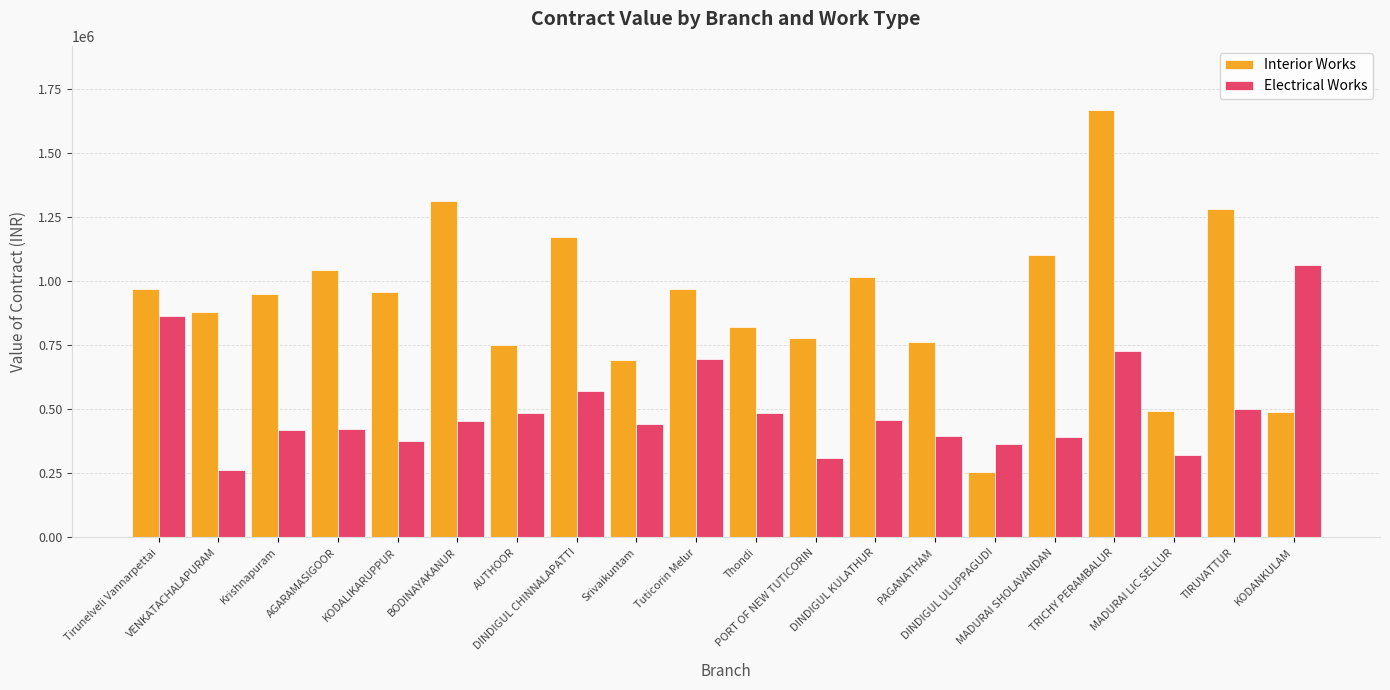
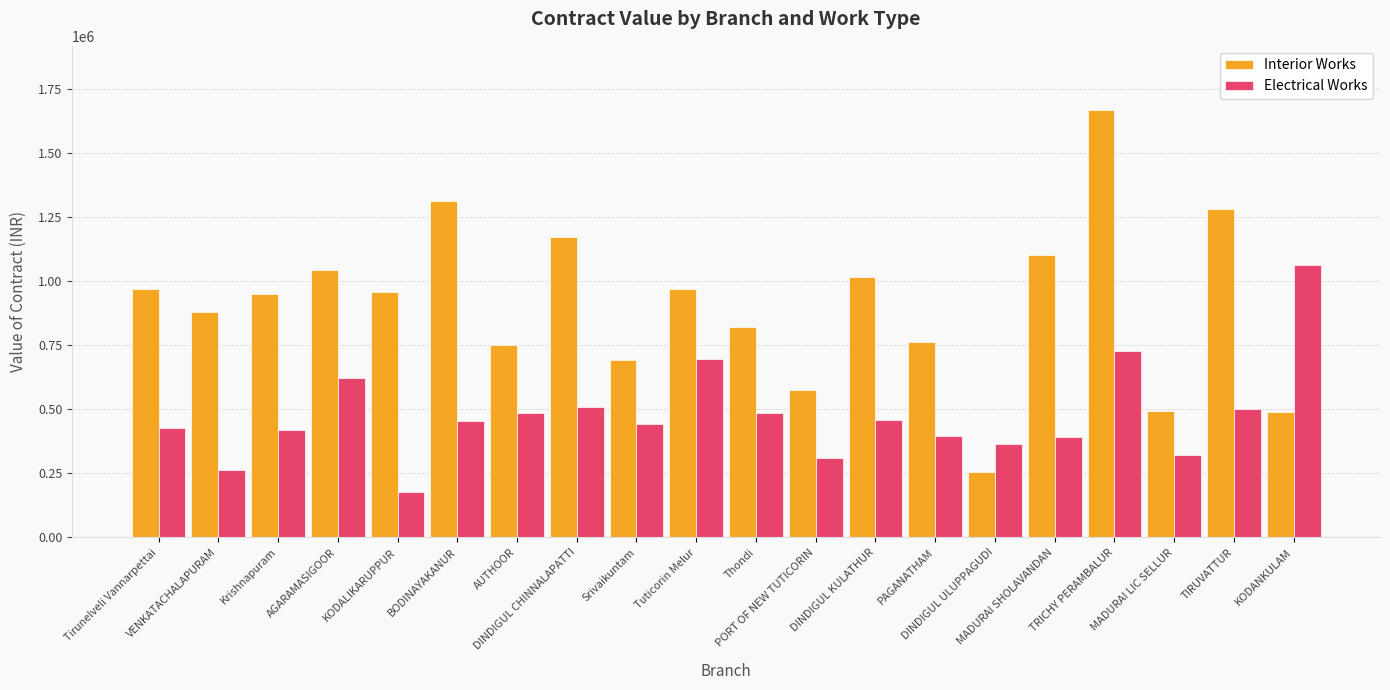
Electrical Works, Tirunelveli Vannarpettai: 860000 -> 430000
Electrical Works, AGARAMASIGOOR: 420000 -> 620000
Electrical Works, KODALIKARUPPUR: 380000 -> 180000
Electrical Works, DINDIGUL CHINNALAPATTI: 570000 -> 510000
Interior Works, PORT OF NEW TUTICORIN: 780000 -> 580000
